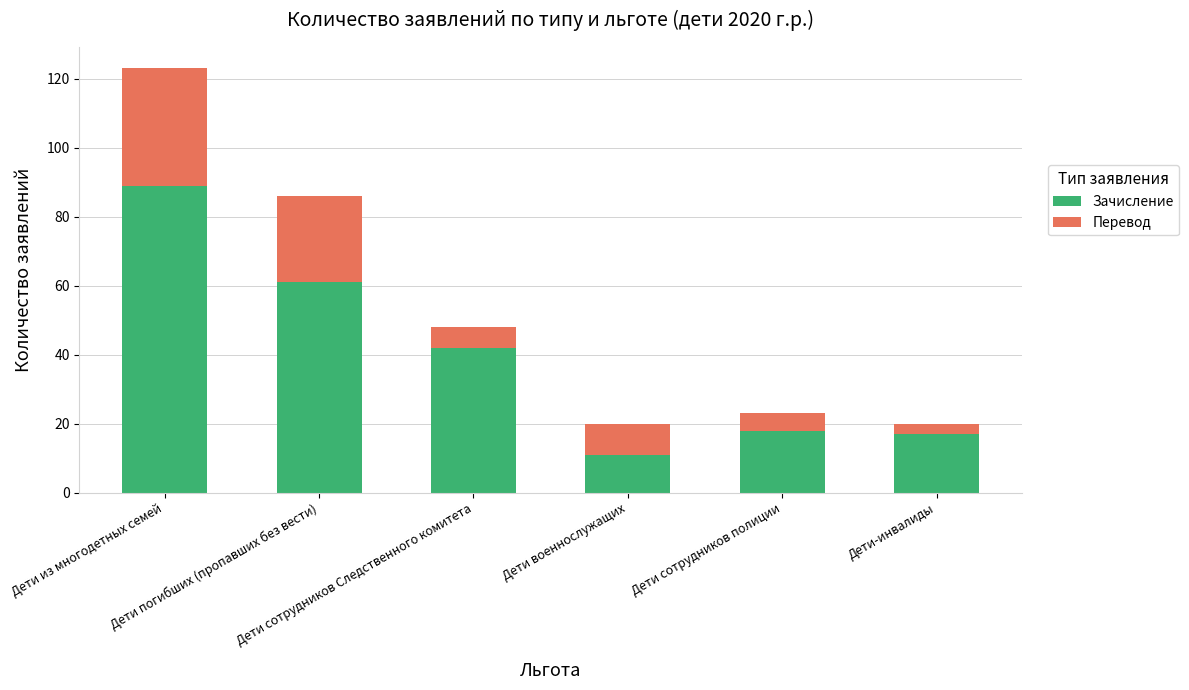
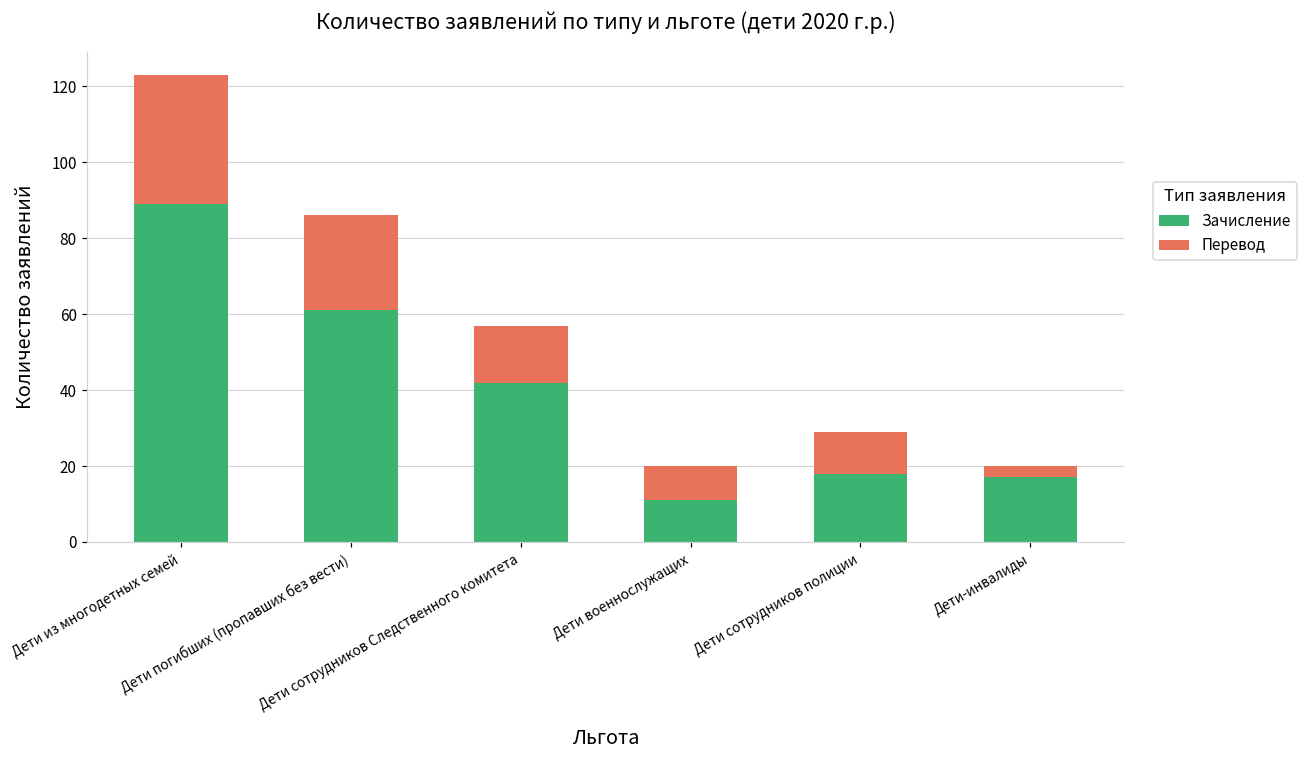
Перевод, Дети сотрудников Следственного комитета: 6 -> 15
Перевод, Дети сотрудников полиции: 5 -> 11
